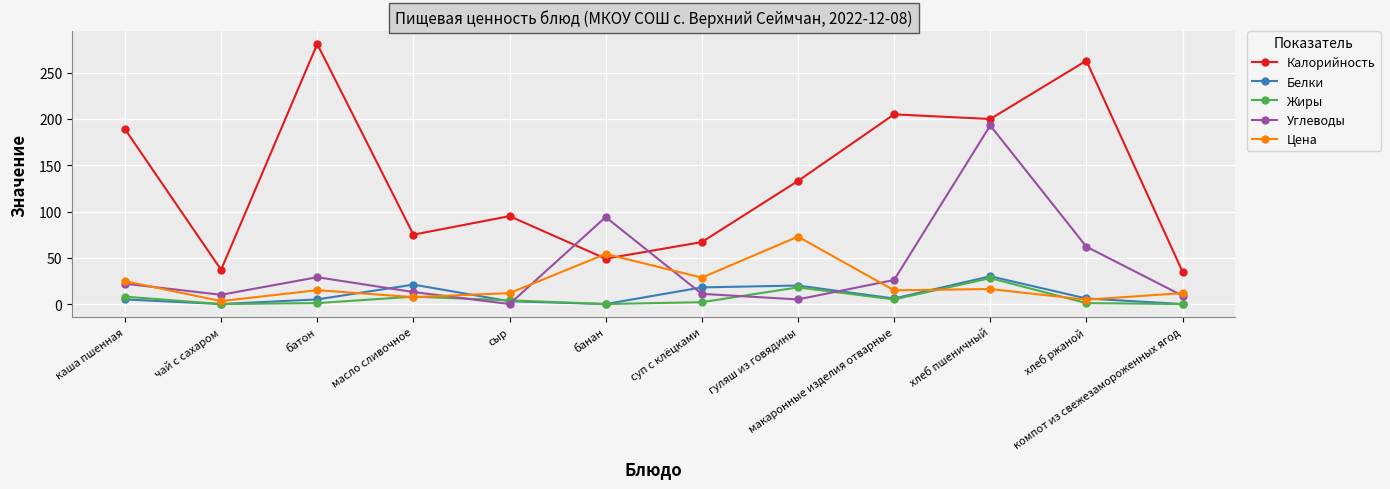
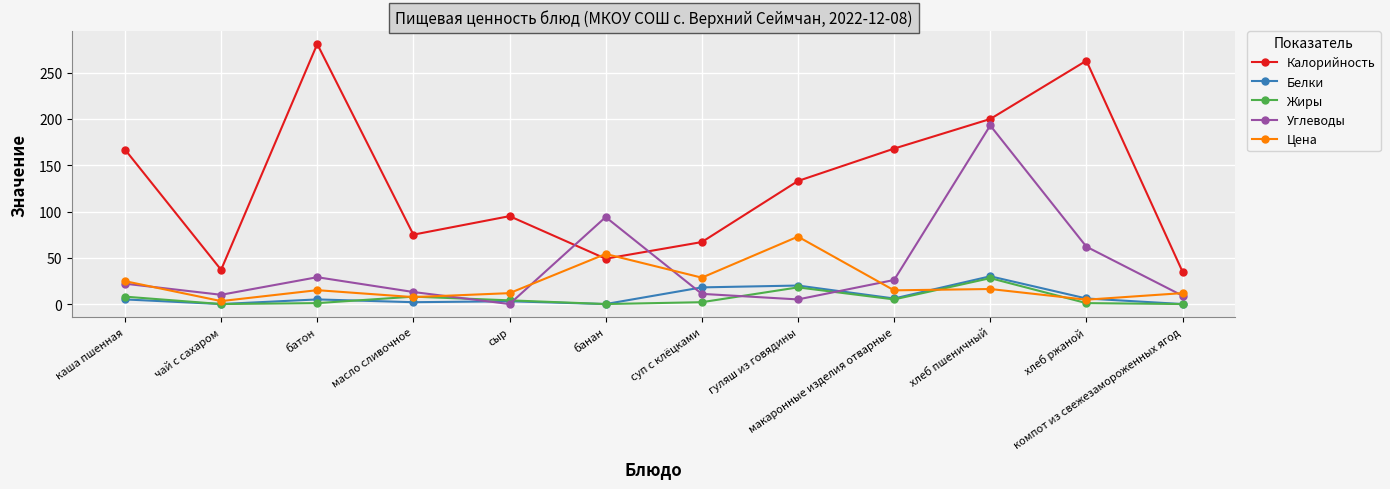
Калорийность, каша пшенная: 190 -> 170
Белки, масло сливочное: 20 -> 0
Калорийность, макаронные изделия отварные: 210 -> 170
